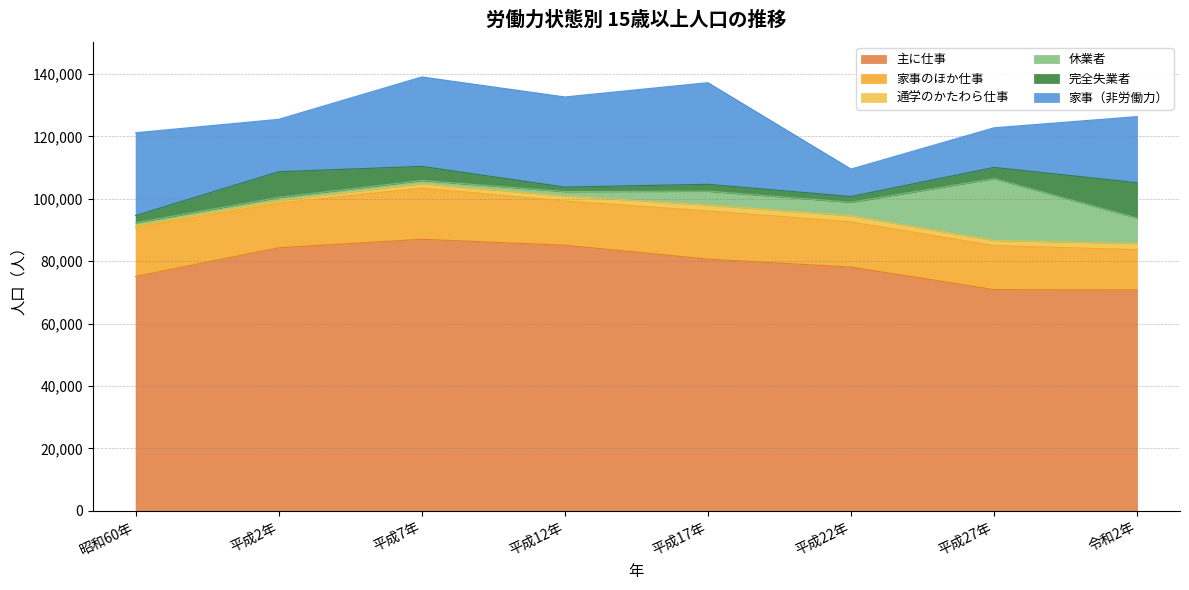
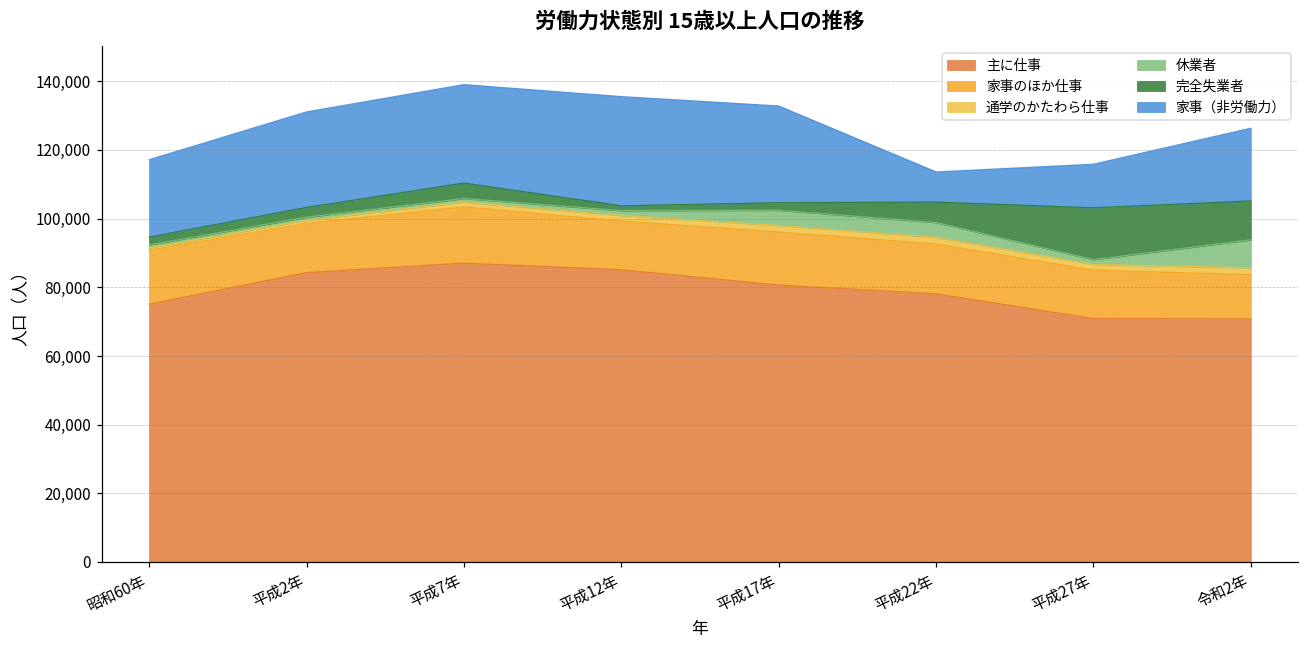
家事（非労働力）, 昭和60年: 27,000 -> 23,000
完全失業者, 平成2年: 8,000 -> 3,000
家事（非労働力）, 平成2年: 17,000 -> 28,000
家事（非労働力）, 平成12年: 29,000 -> 32,000
家事（非労働力）, 平成17年: 33,000 -> 28,000
完全失業者, 平成22年: 2,000 -> 6,000
休業者, 平成27年: 20,000 -> 1,000
完全失業者, 平成27年: 4,000 -> 15,000
